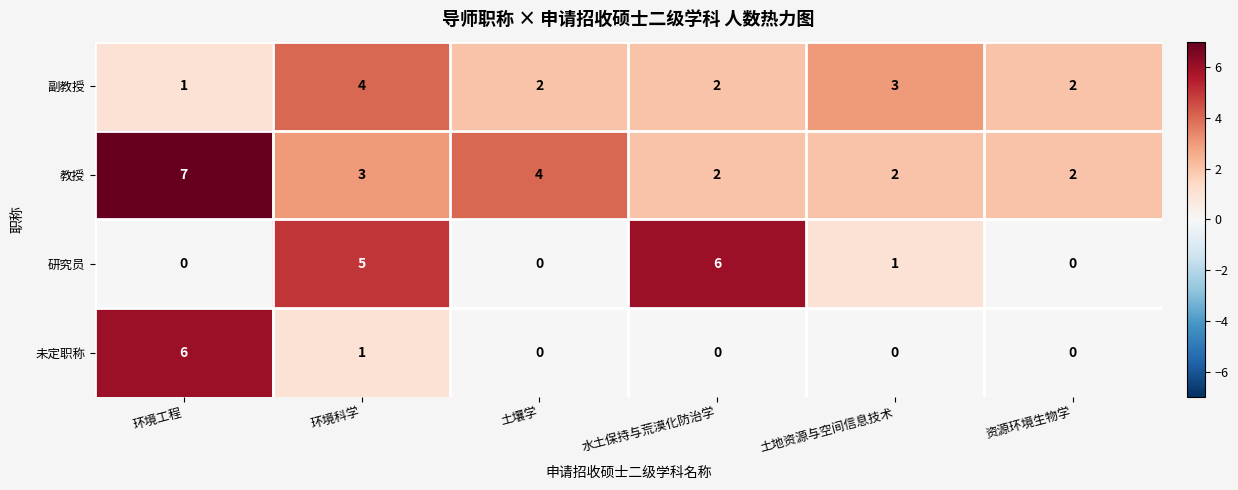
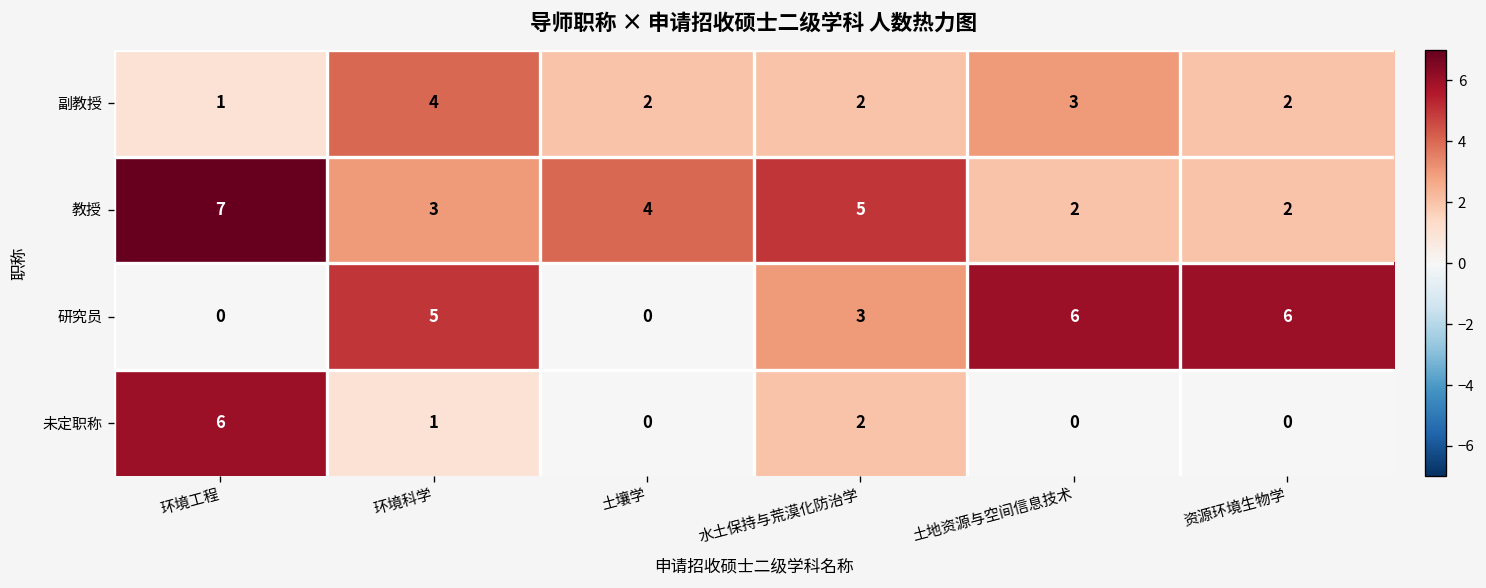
教授, 水土保持与荒漠化防治学: 2 -> 5
研究员, 水土保持与荒漠化防治学: 6 -> 3
研究员, 土地资源与空间信息技术: 1 -> 6
研究员, 资源环境生物学: 0 -> 6
未定职称, 水土保持与荒漠化防治学: 0 -> 2
